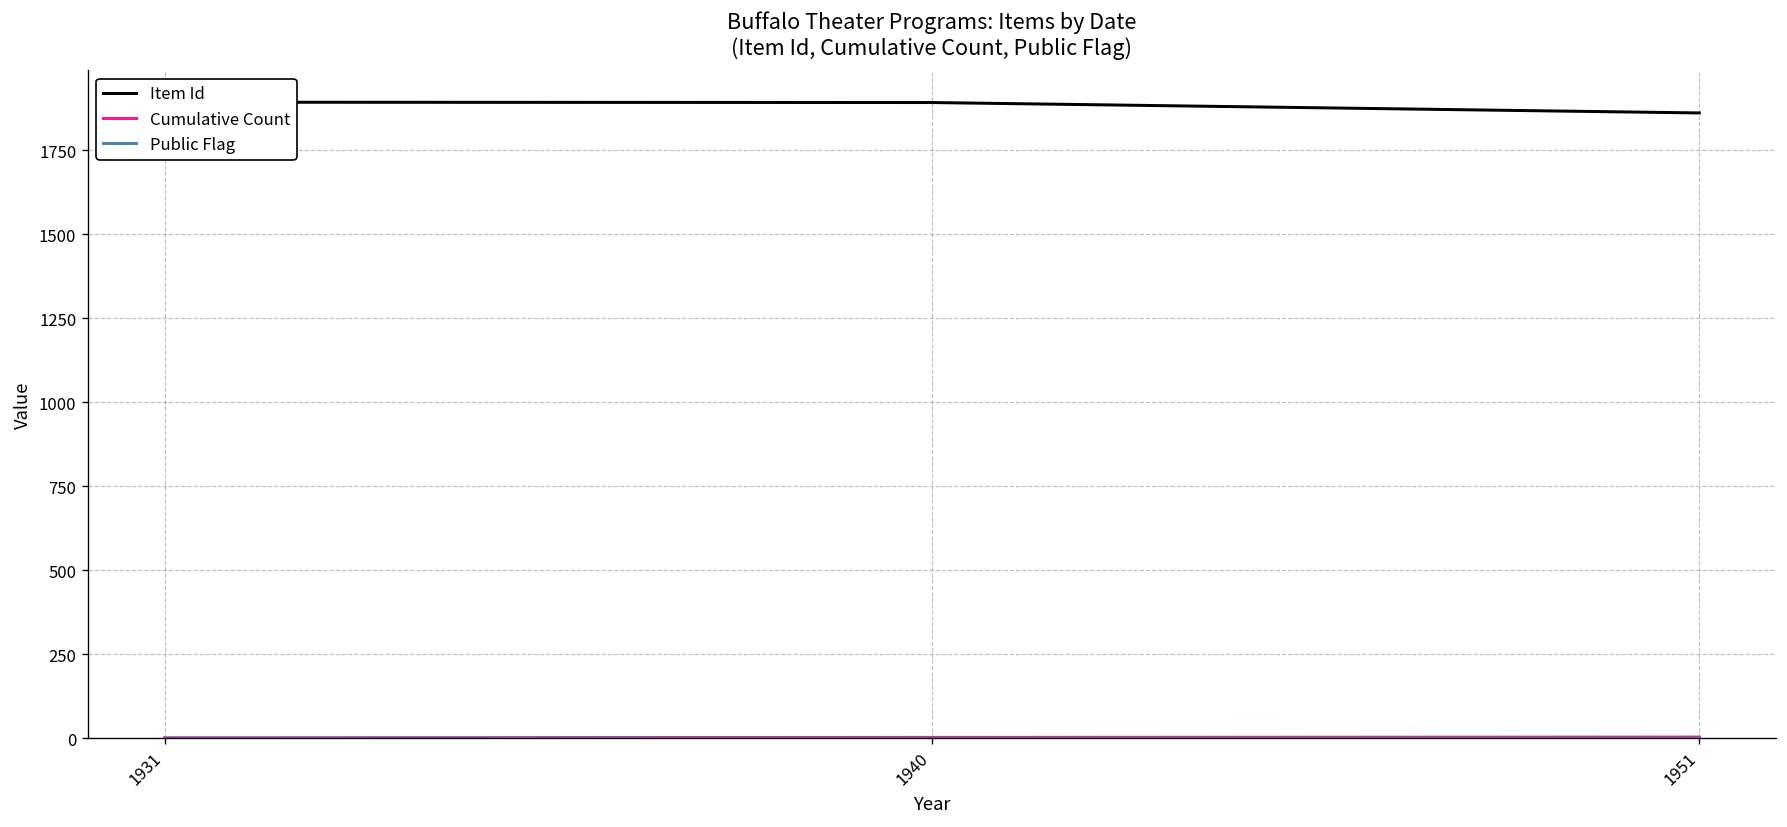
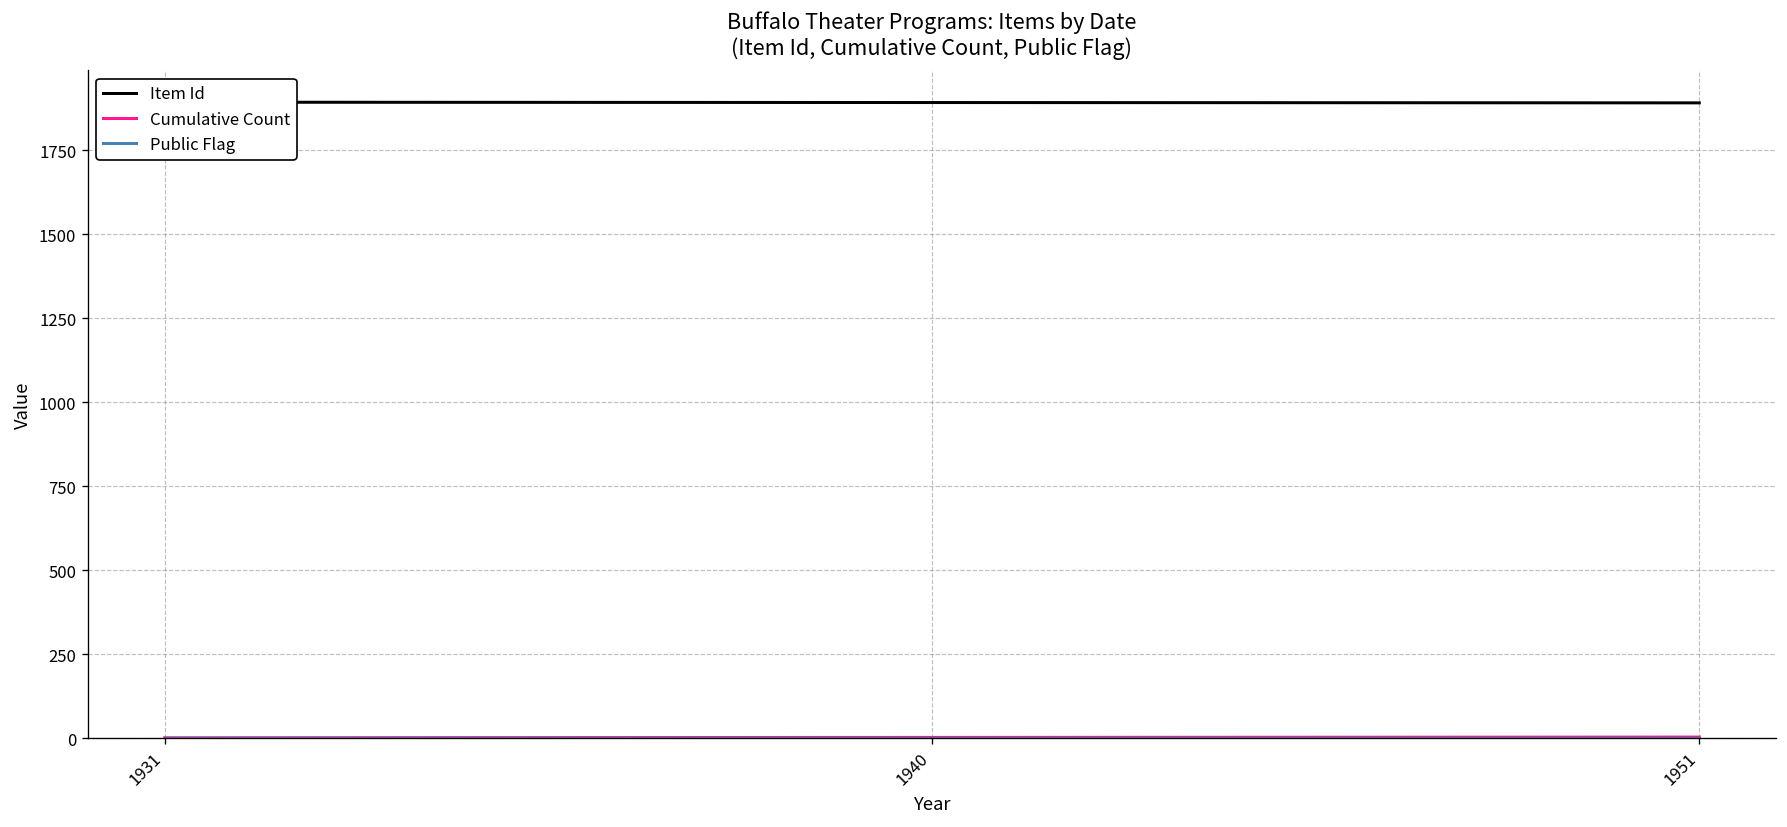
Item Id, 1951: 1860 -> 1890
